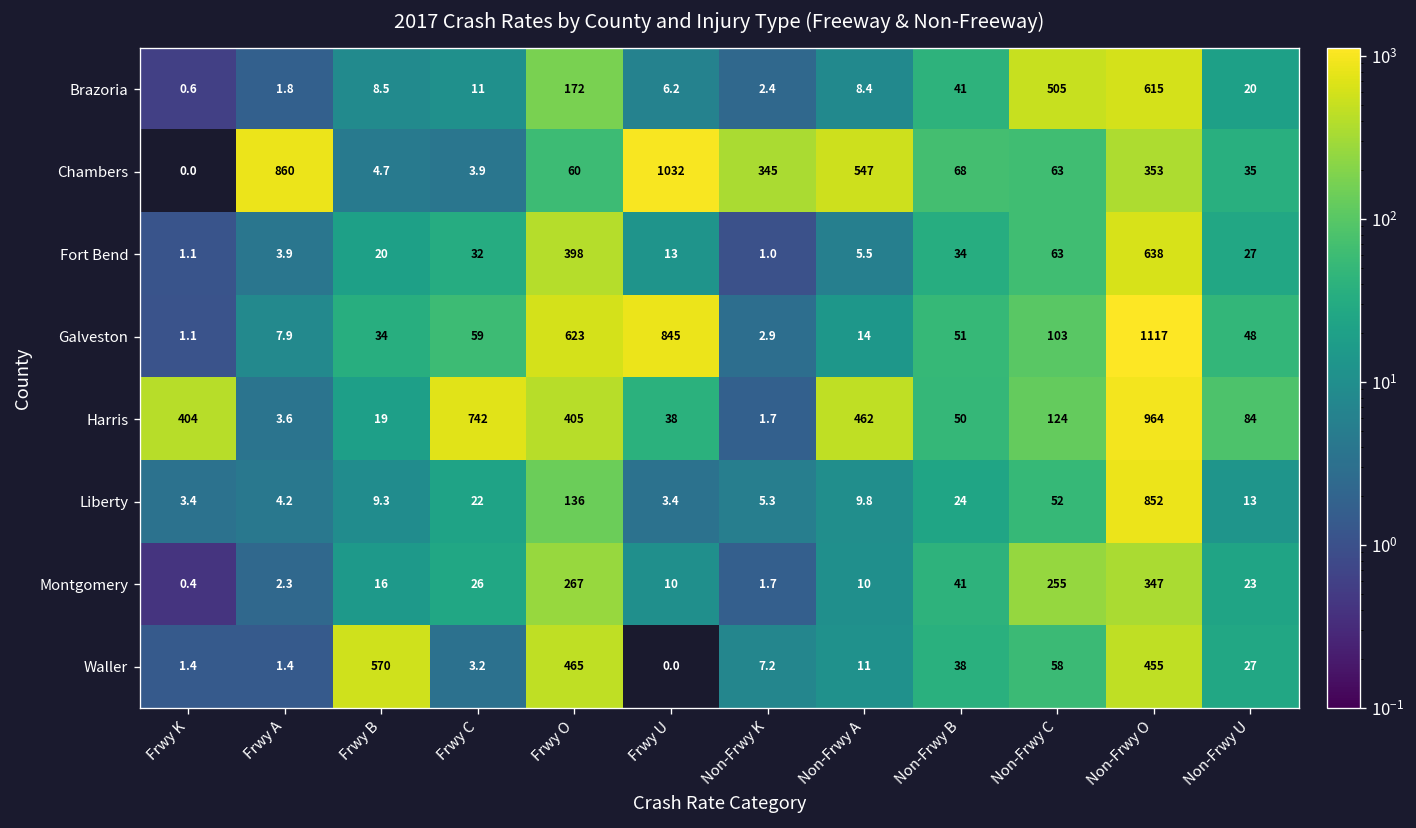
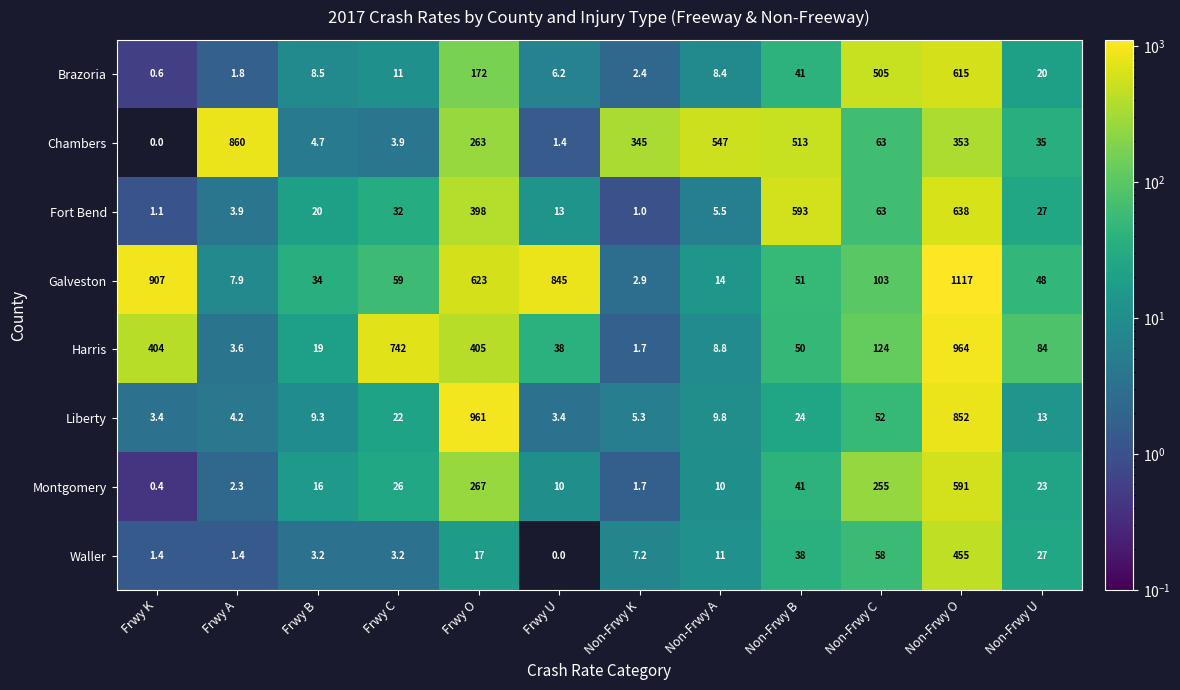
Chambers, Frwy O: 60 -> 263
Chambers, Frwy U: 1032 -> 1.4
Chambers, Non-Frwy B: 68 -> 513
Fort Bend, Non-Frwy B: 34 -> 593
Galveston, Frwy K: 1.1 -> 907
Harris, Non-Frwy A: 462 -> 8.8
Liberty, Frwy O: 136 -> 961
Montgomery, Non-Frwy O: 347 -> 591
Waller, Frwy B: 570 -> 3.2
Waller, Frwy O: 465 -> 17
